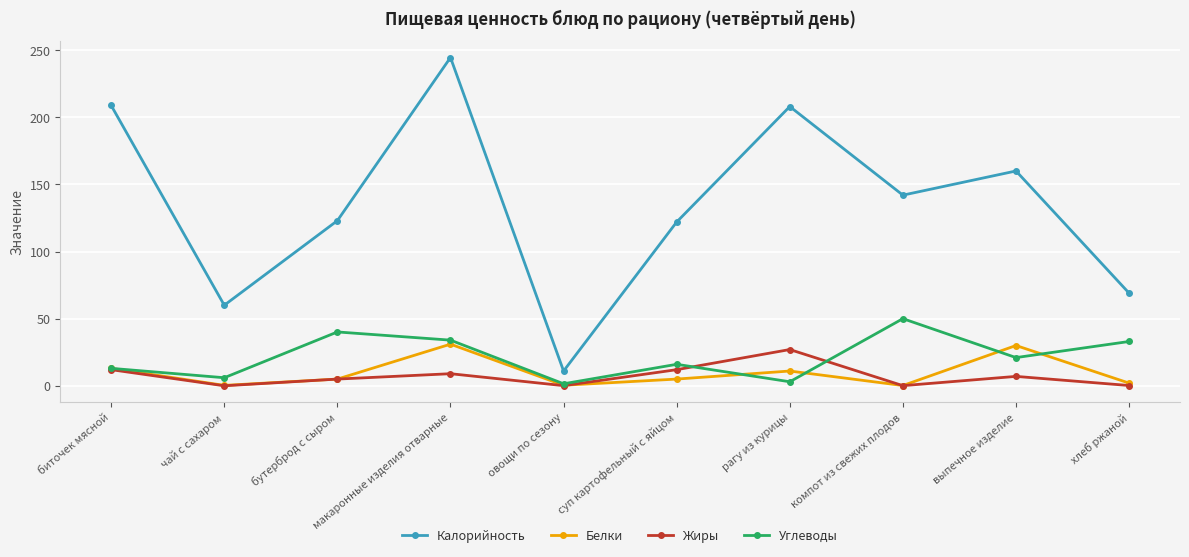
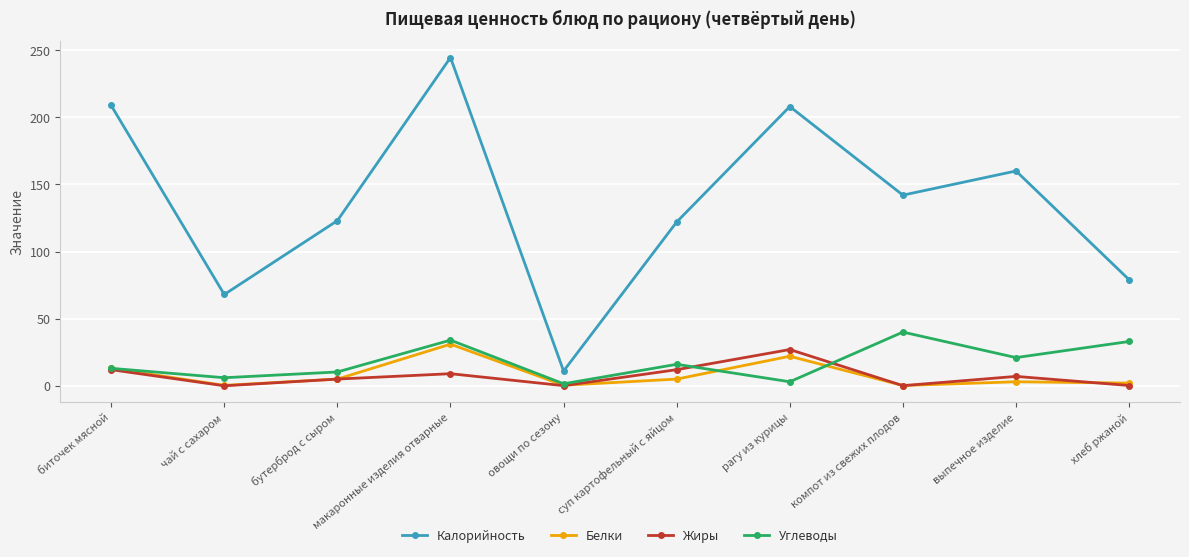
Калорийность, чай с сахаром: 60 -> 68
Углеводы, бутерброд с сыром: 40 -> 10
Белки, рагу из курицы: 11 -> 22
Углеводы, компот из свежих плодов: 50 -> 40
Белки, выпечное изделие: 30 -> 3
Калорийность, хлеб ржаной: 69 -> 79
